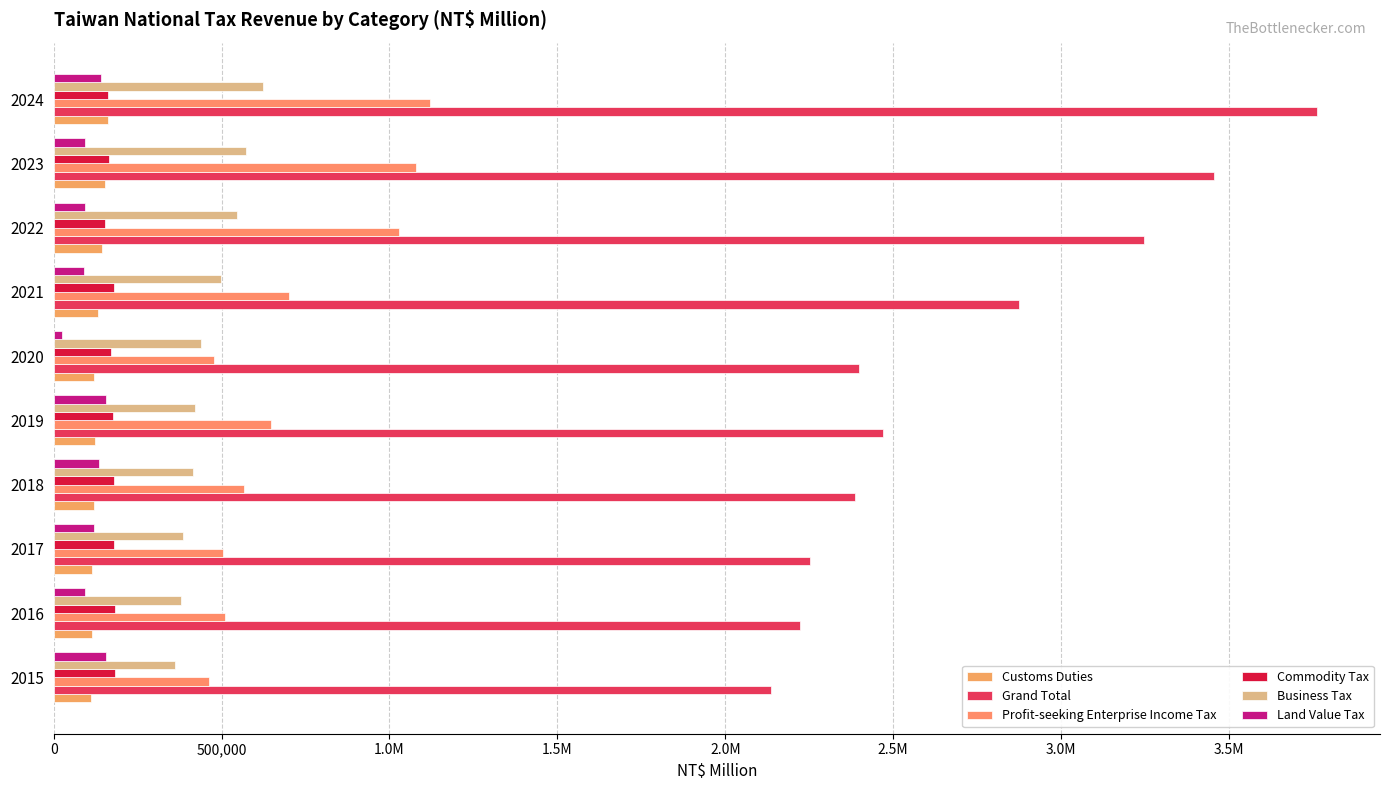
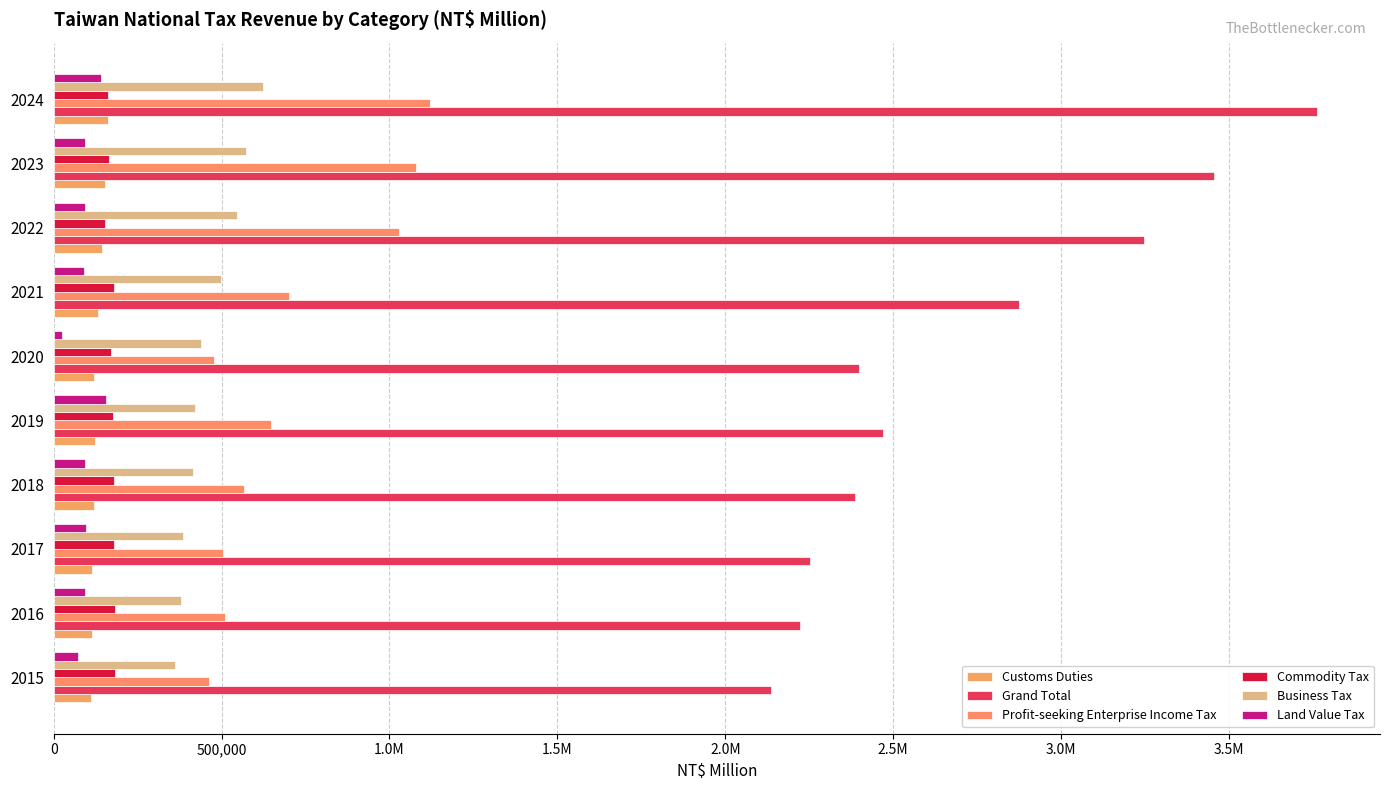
Land Value Tax, 2018: 140,000 -> 90,000
Land Value Tax, 2017: 120,000 -> 90,000
Land Value Tax, 2015: 160,000 -> 70,000
